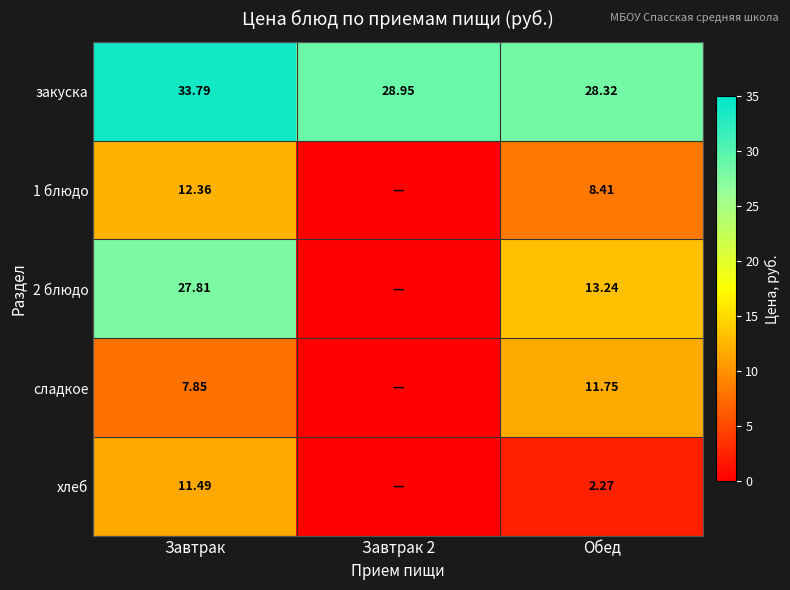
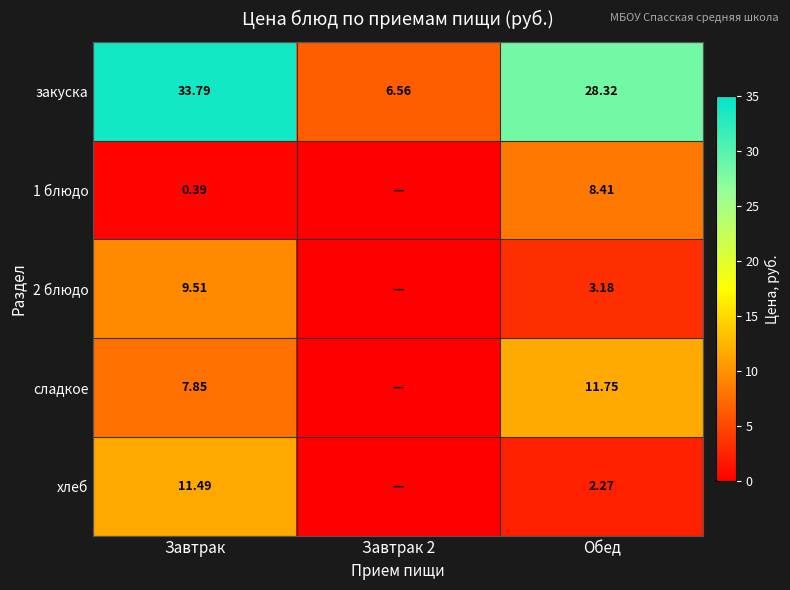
закуска, Завтрак 2: 28.95 -> 6.56
1 блюдо, Завтрак: 12.36 -> 0.39
2 блюдо, Завтрак: 27.81 -> 9.51
2 блюдо, Обед: 13.24 -> 3.18
